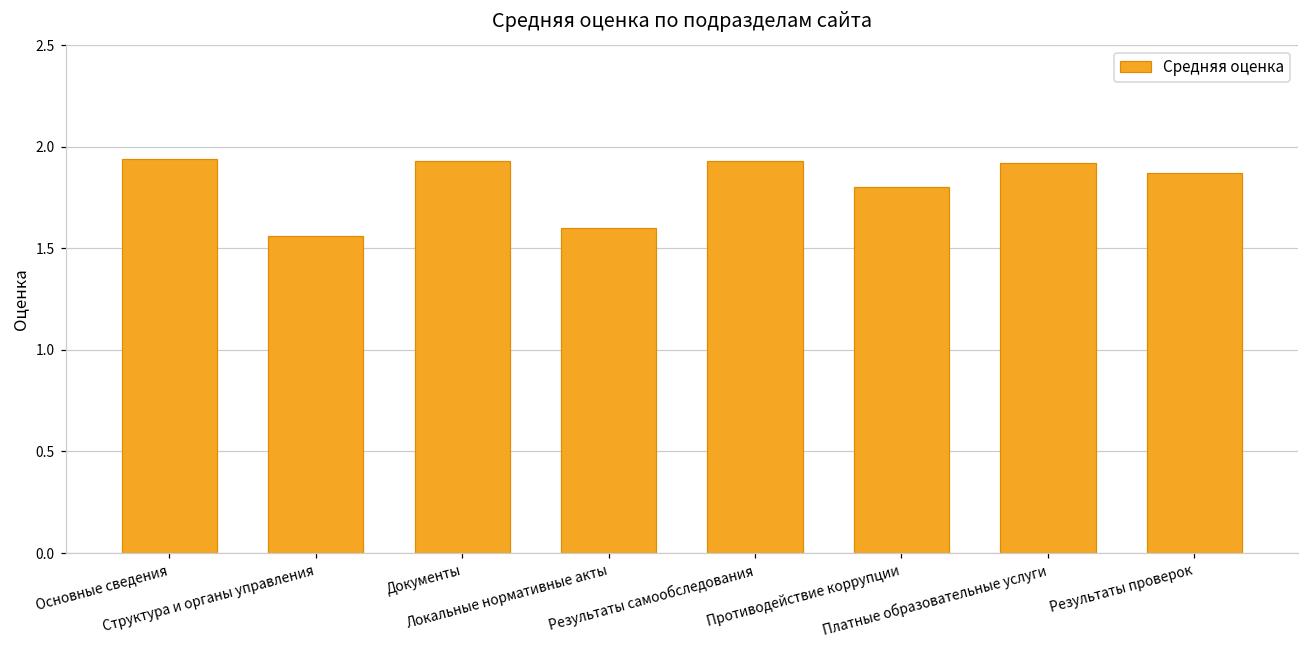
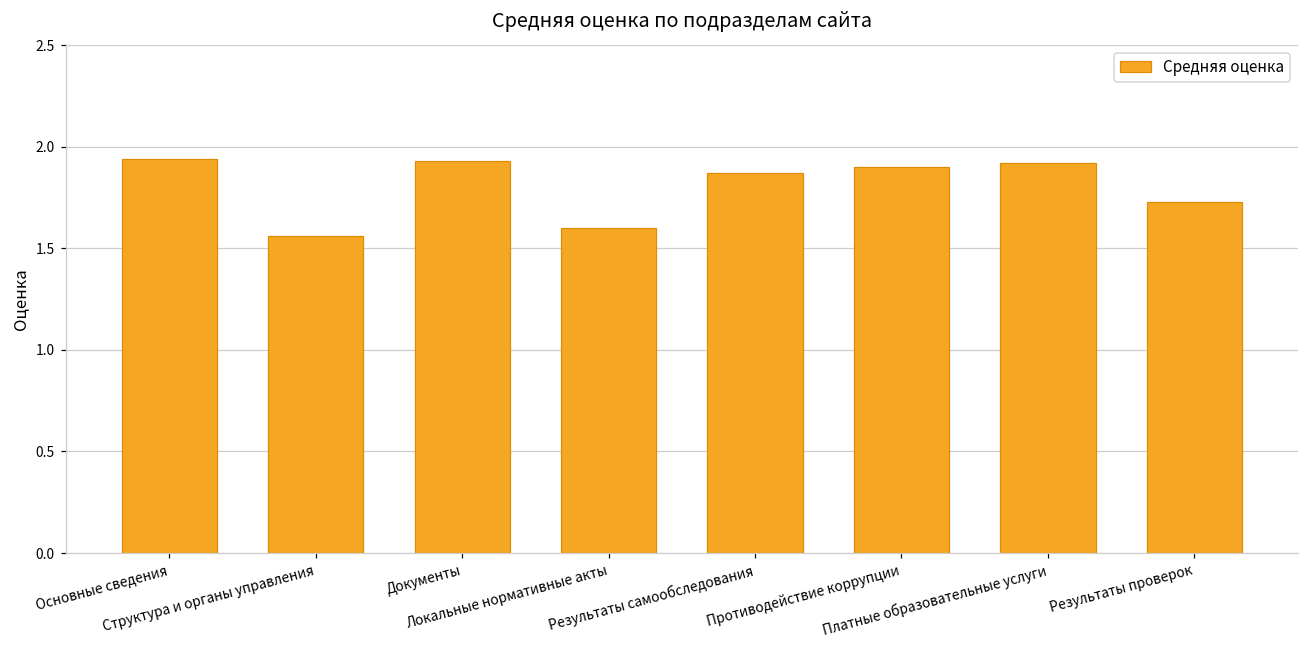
Результаты самообследования: 1.93 -> 1.87
Противодействие коррупции: 1.8 -> 1.9
Результаты проверок: 1.87 -> 1.73
